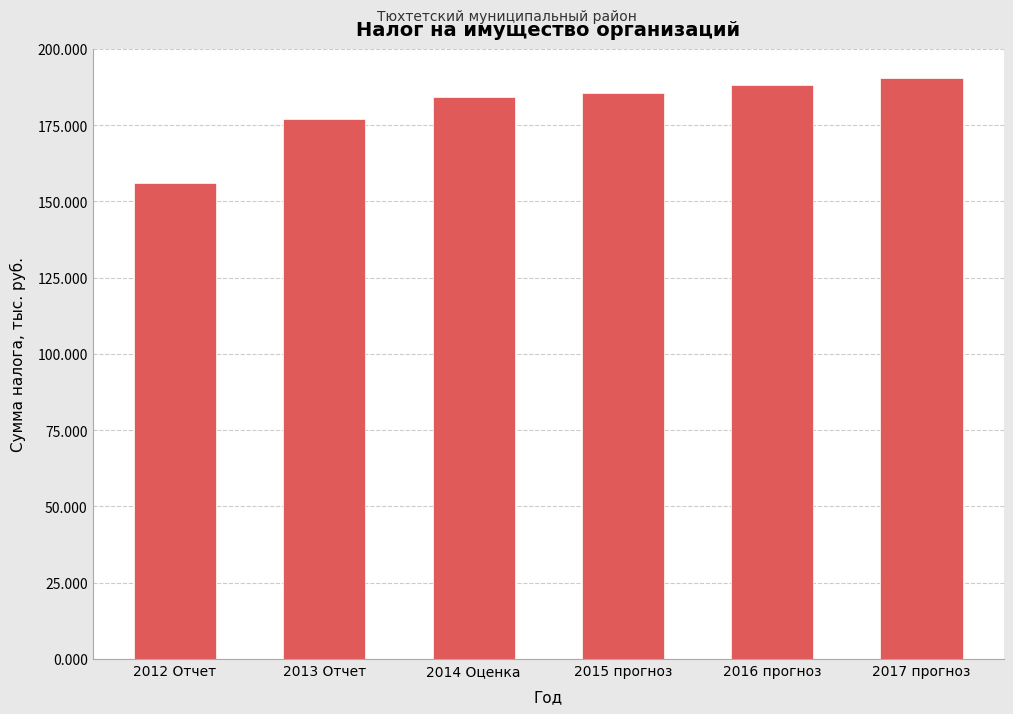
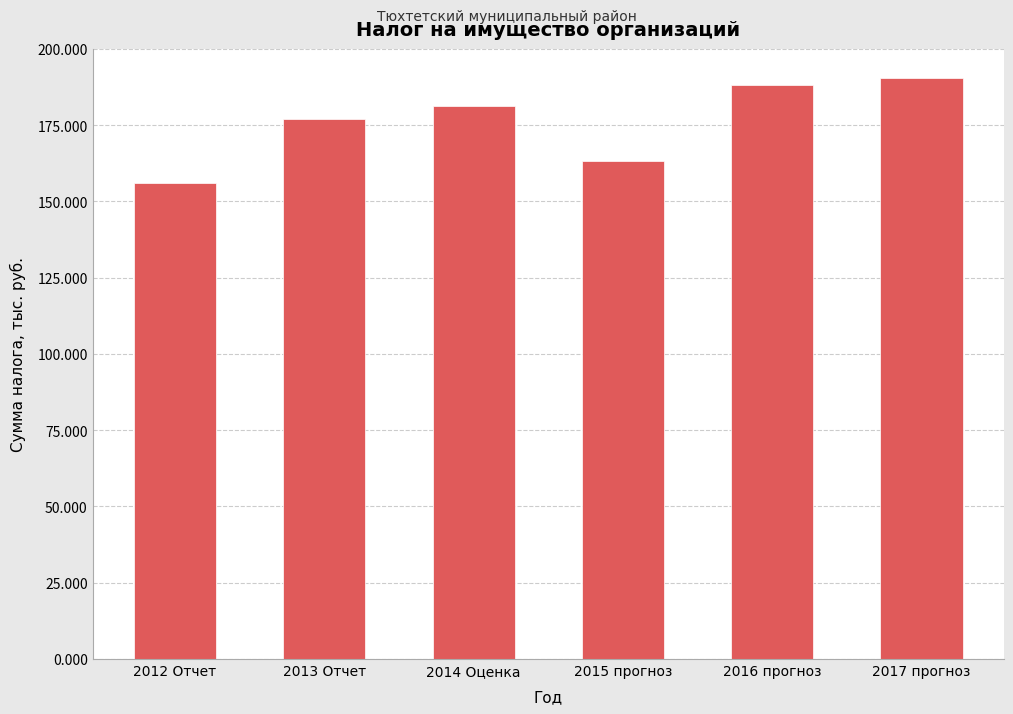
2014 Оценка: 184 -> 181
2015 прогноз: 186 -> 163
